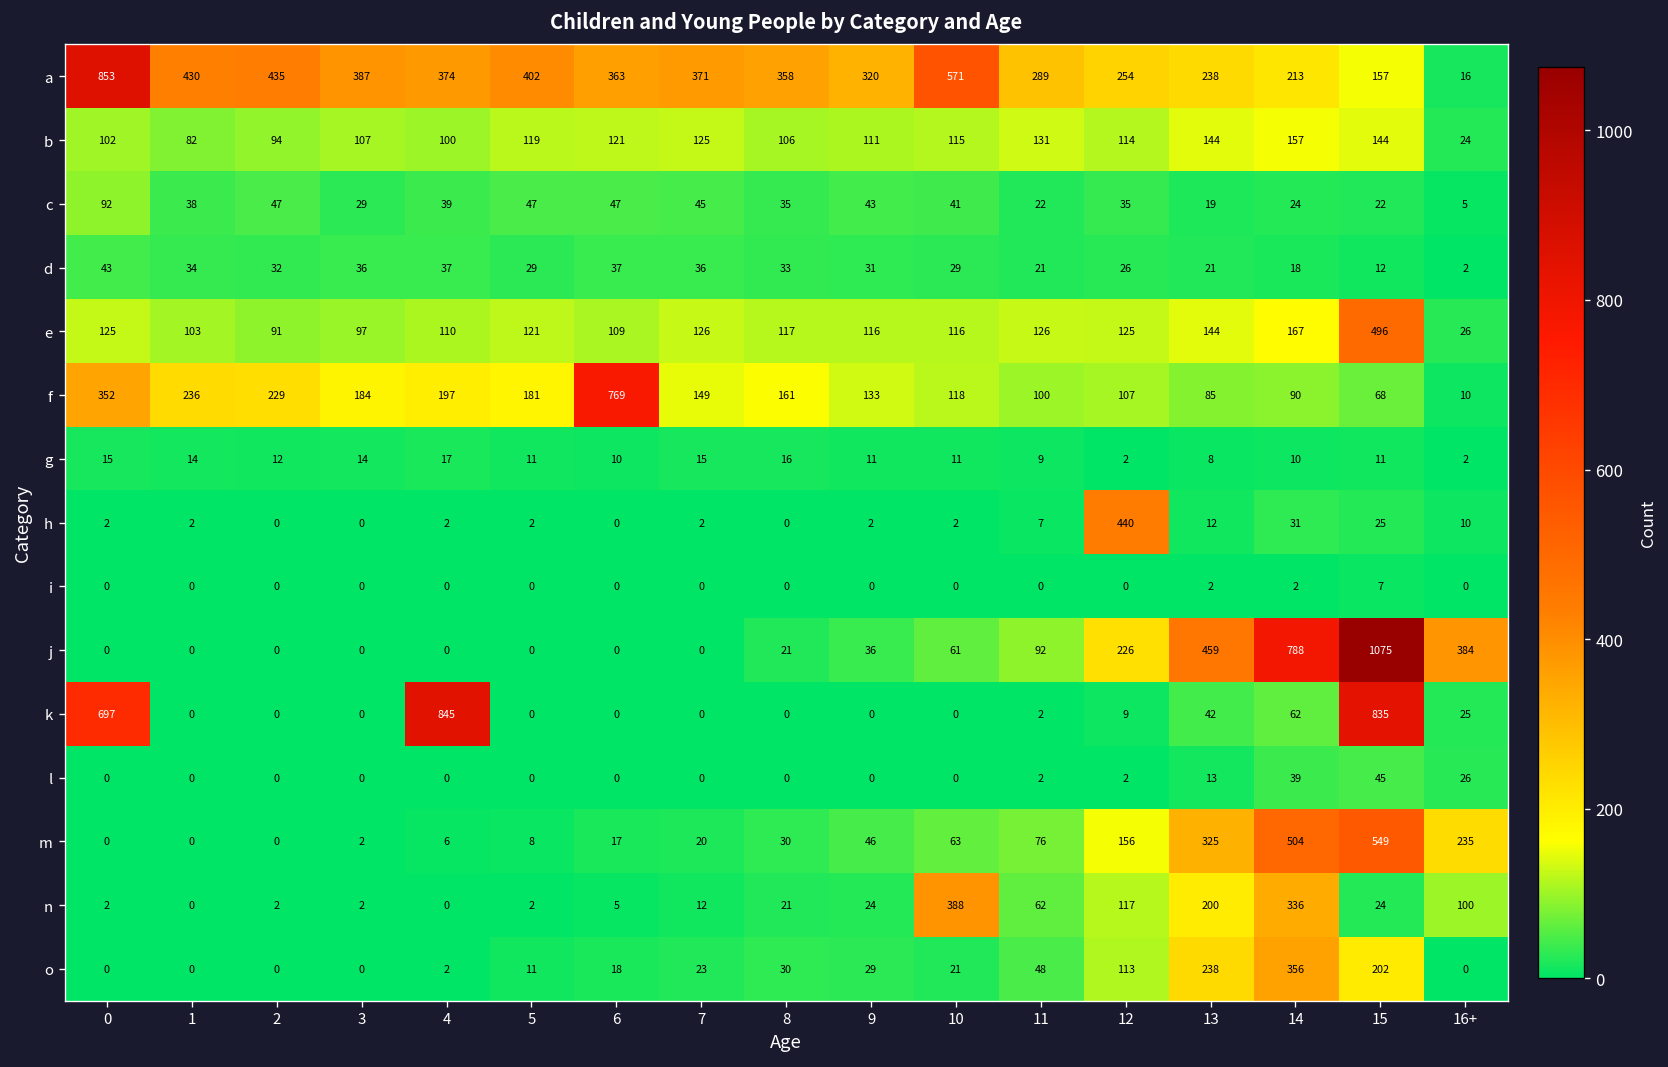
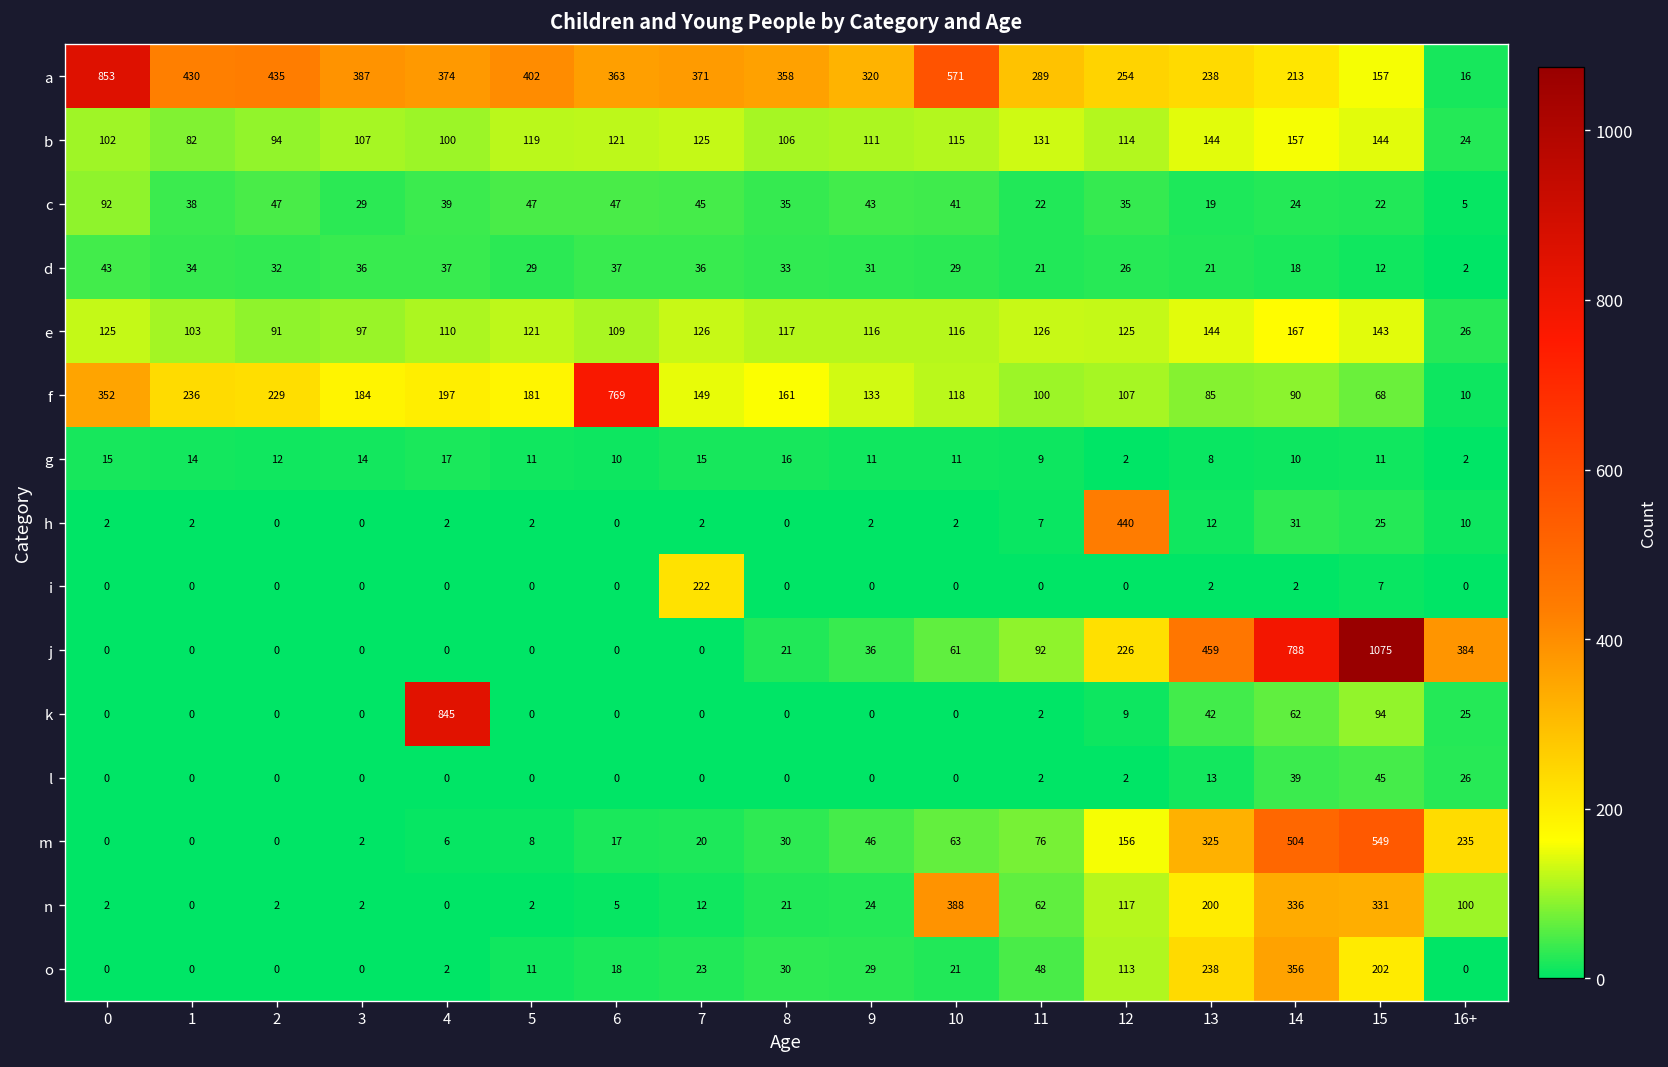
e, 15: 496 -> 143
i, 7: 0 -> 222
k, 0: 697 -> 0
k, 15: 835 -> 94
n, 15: 24 -> 331
